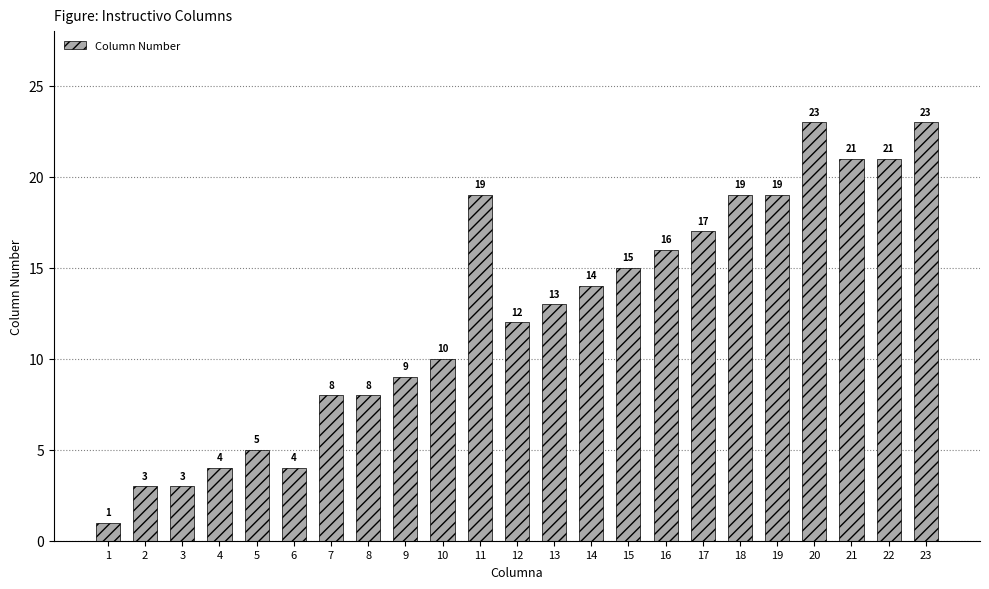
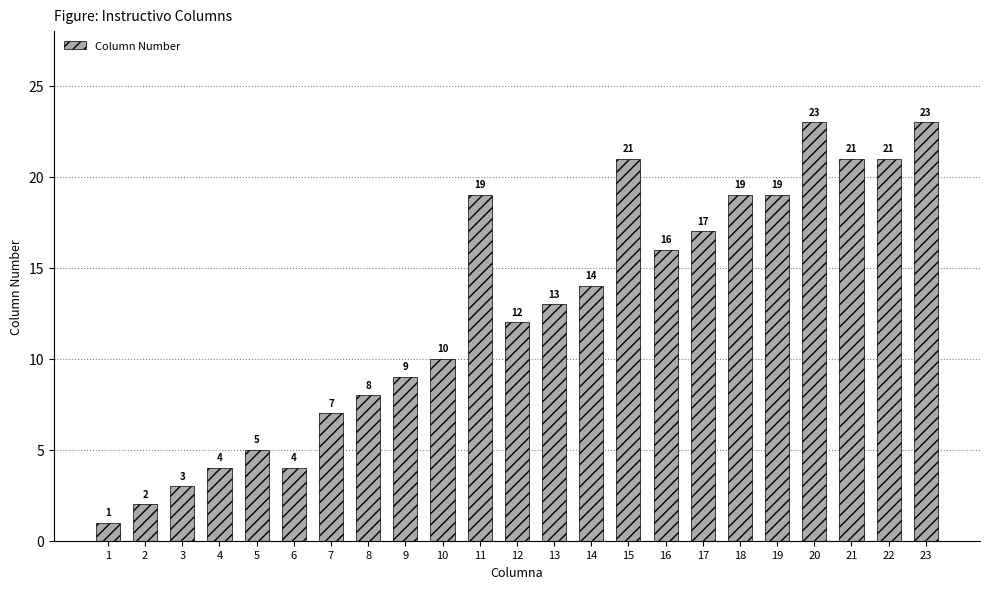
2: 3 -> 2
7: 8 -> 7
15: 15 -> 21
